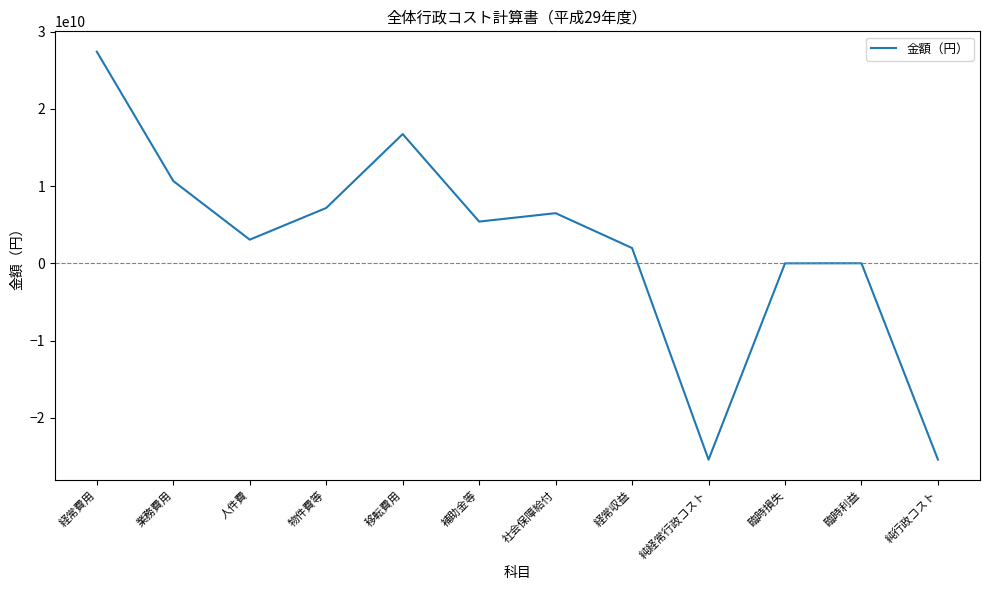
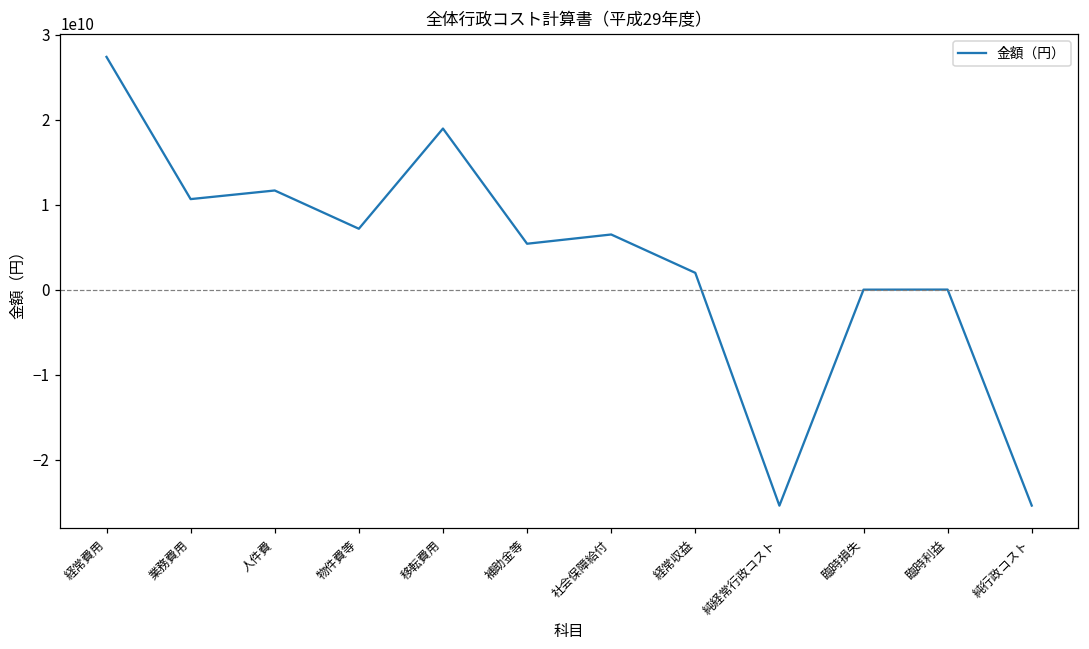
人件費: 3000000000 -> 12000000000
移転費用: 17000000000 -> 19000000000
